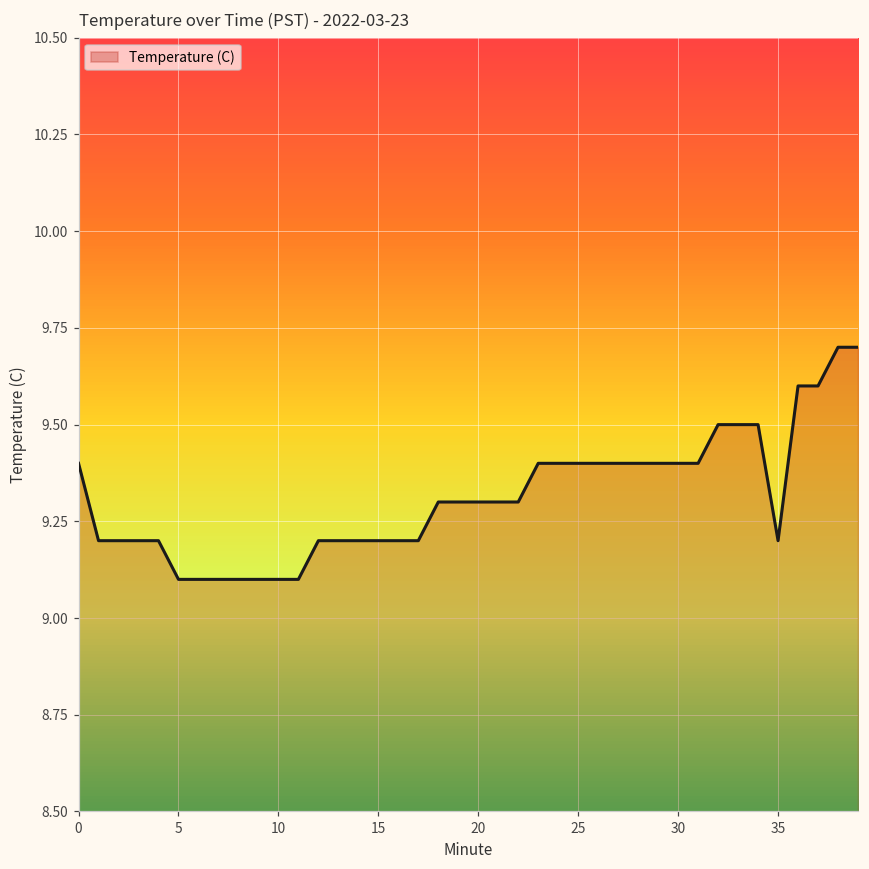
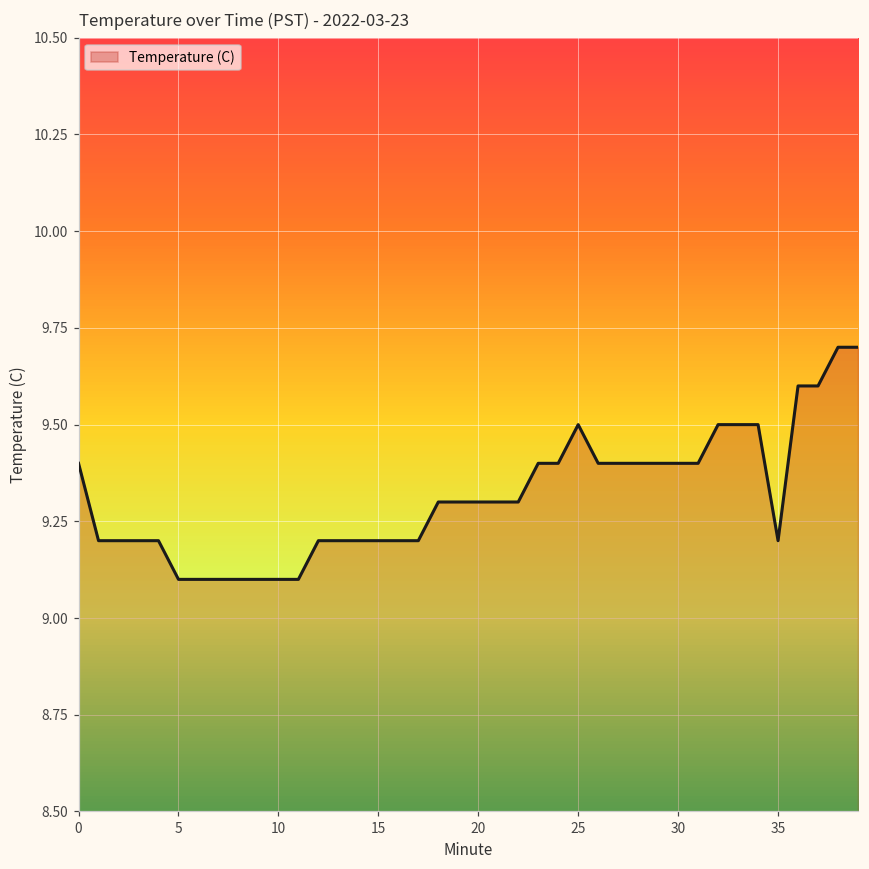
25: 9.4 -> 9.5
